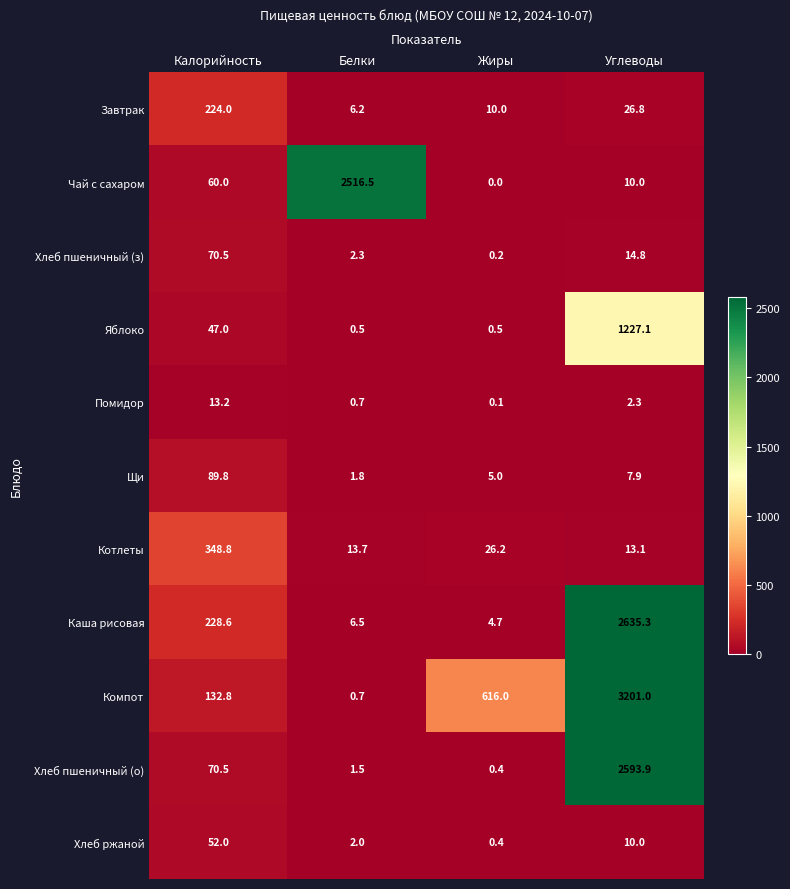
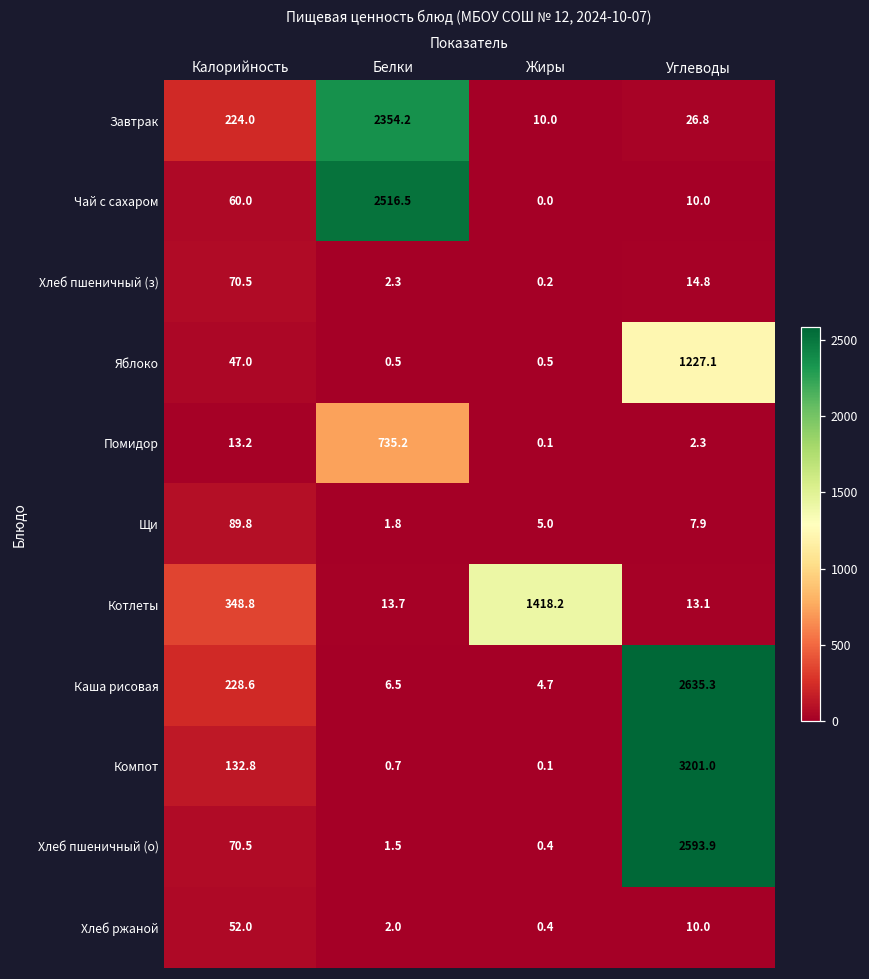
Завтрак, Белки: 6.2 -> 2354.2
Помидор, Белки: 0.7 -> 735.2
Котлеты, Жиры: 26.2 -> 1418.2
Компот, Жиры: 616.0 -> 0.1
